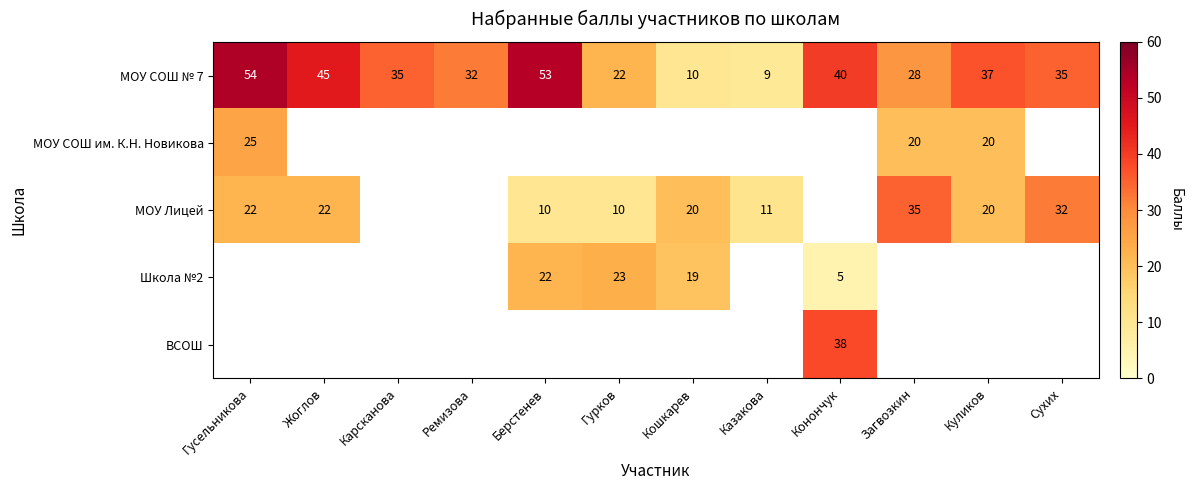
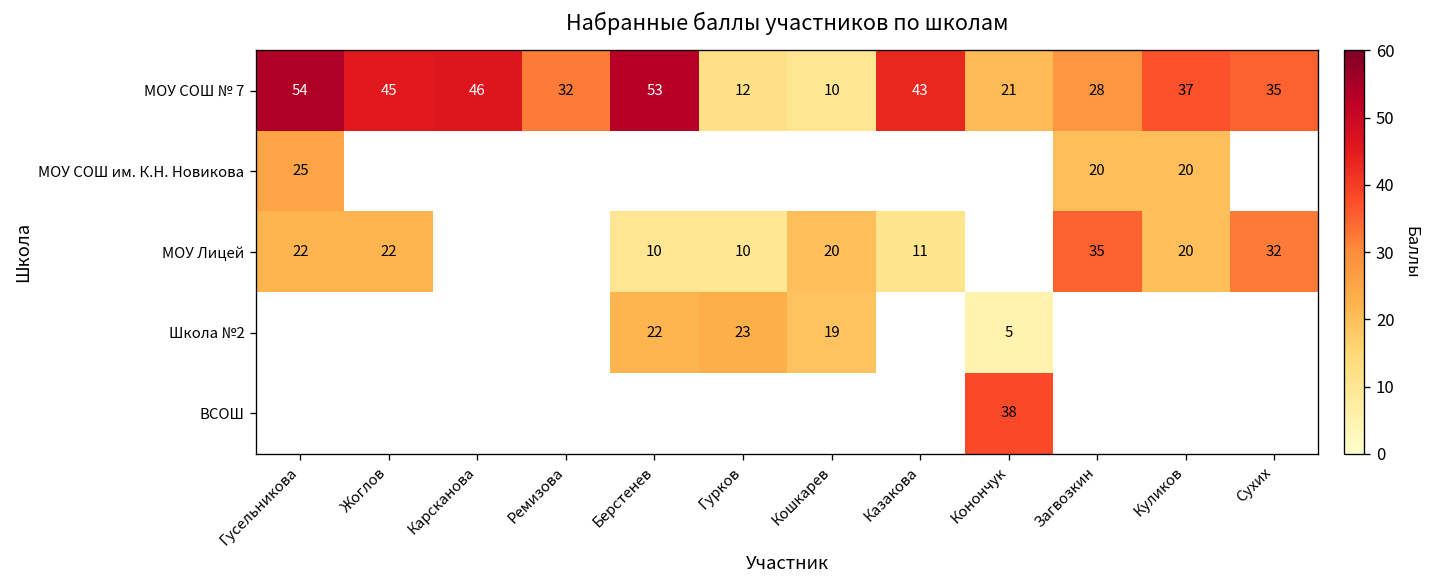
МОУ СОШ № 7, Карсканова: 35 -> 46
МОУ СОШ № 7, Гурков: 22 -> 12
МОУ СОШ № 7, Казакова: 9 -> 43
МОУ СОШ № 7, Конончук: 40 -> 21
